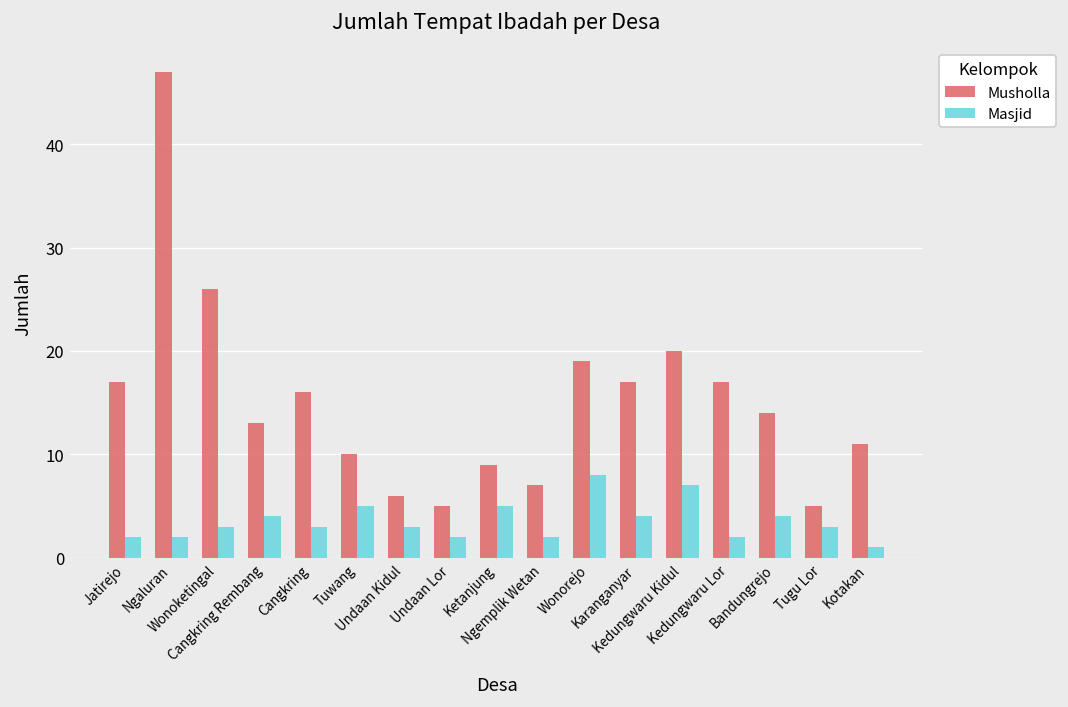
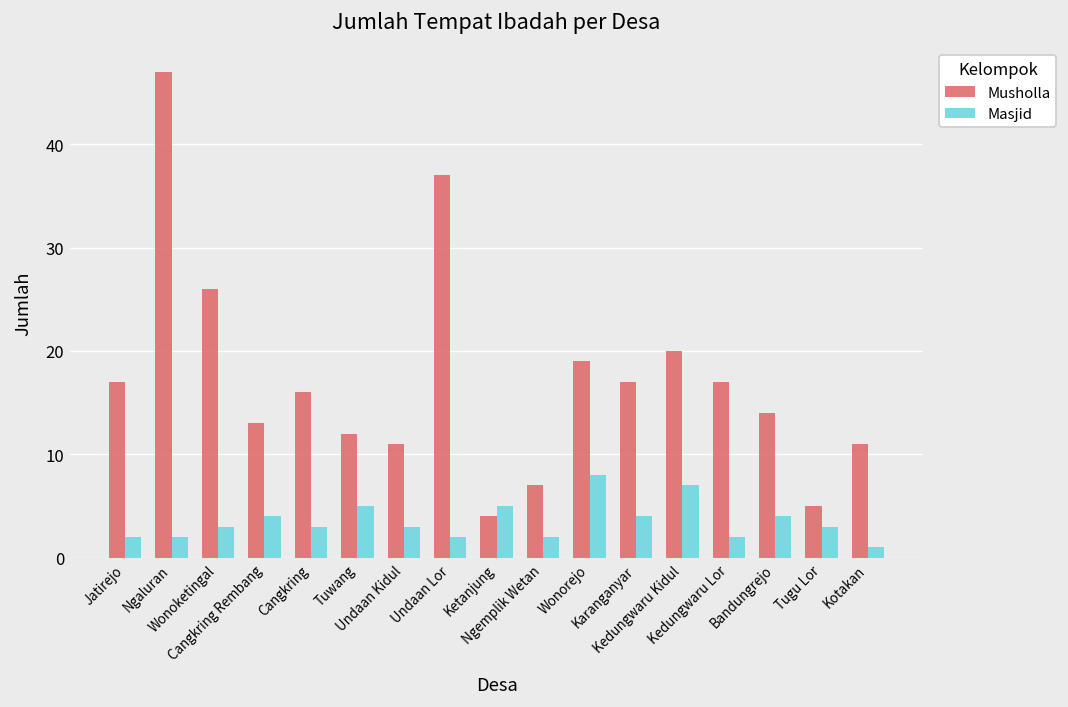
Musholla, Tuwang: 10 -> 12
Musholla, Undaan Kidul: 6 -> 11
Musholla, Undaan Lor: 5 -> 37
Musholla, Ketanjung: 9 -> 4
